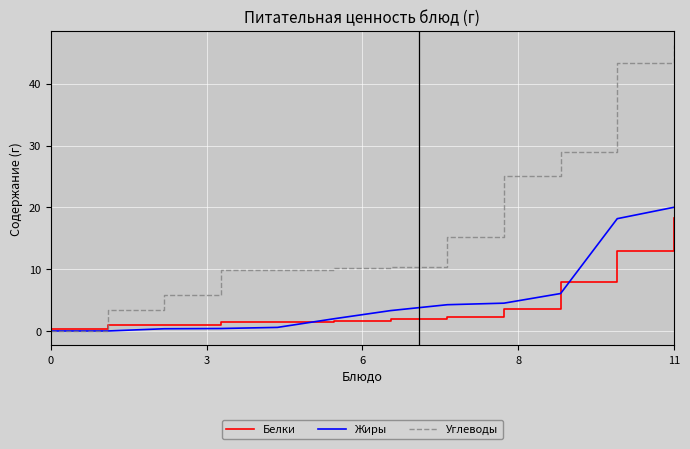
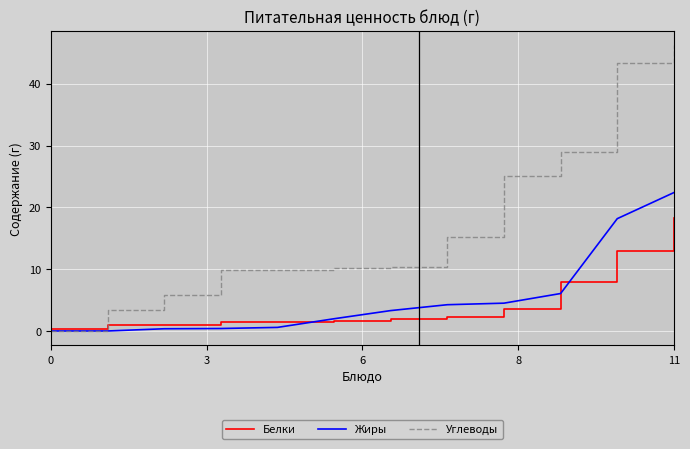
Жиры, 11: 20 -> 22
